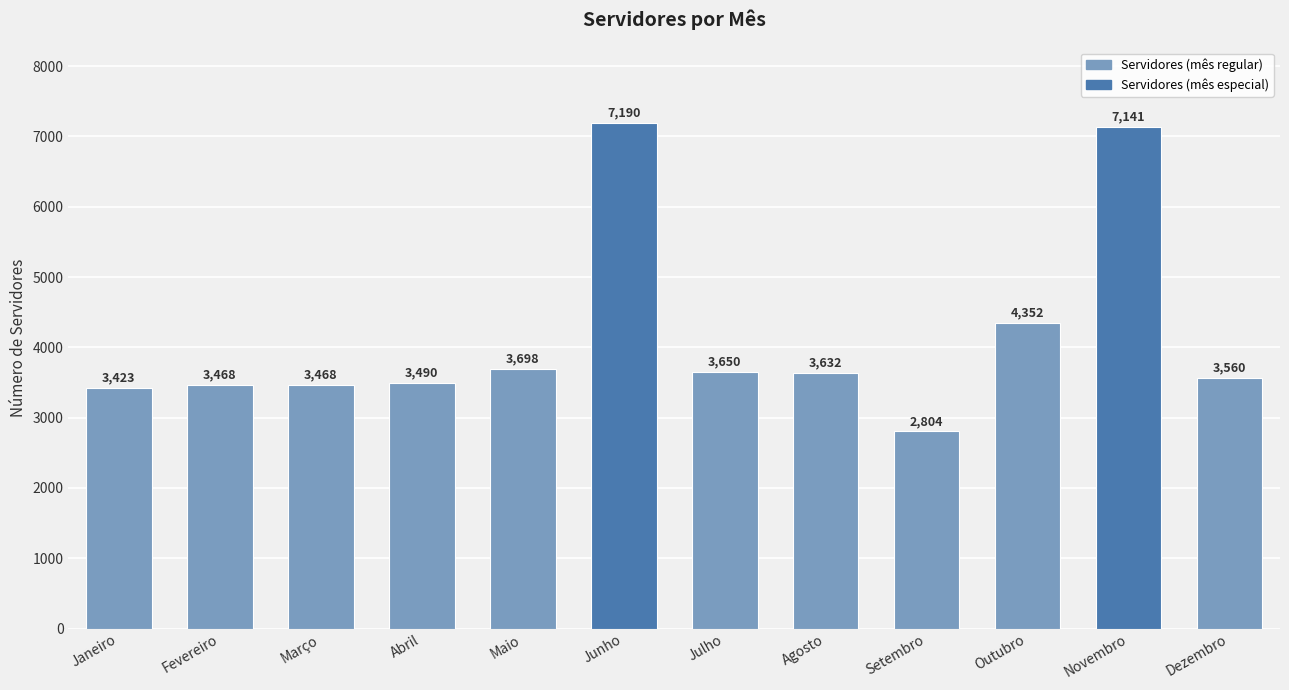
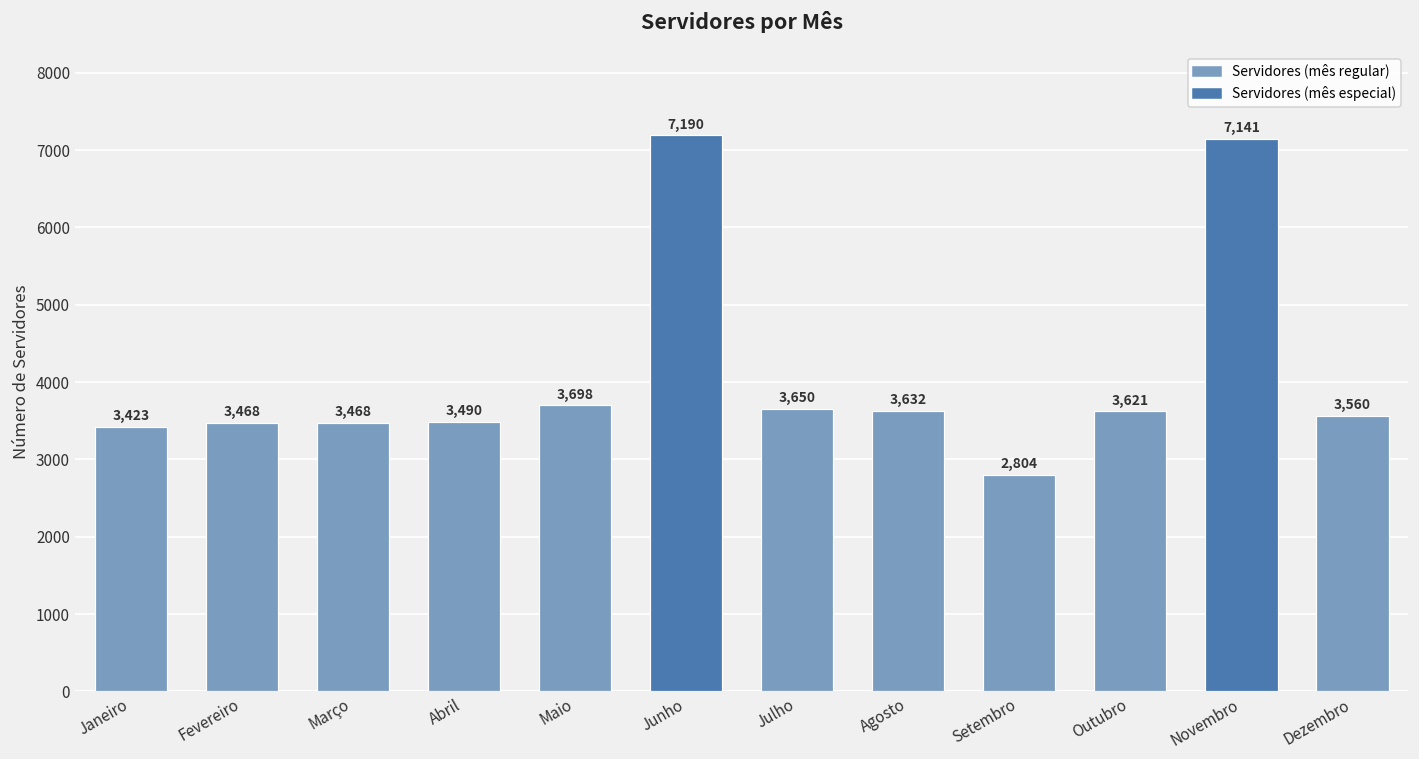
Outubro: 4,352 -> 3,621
